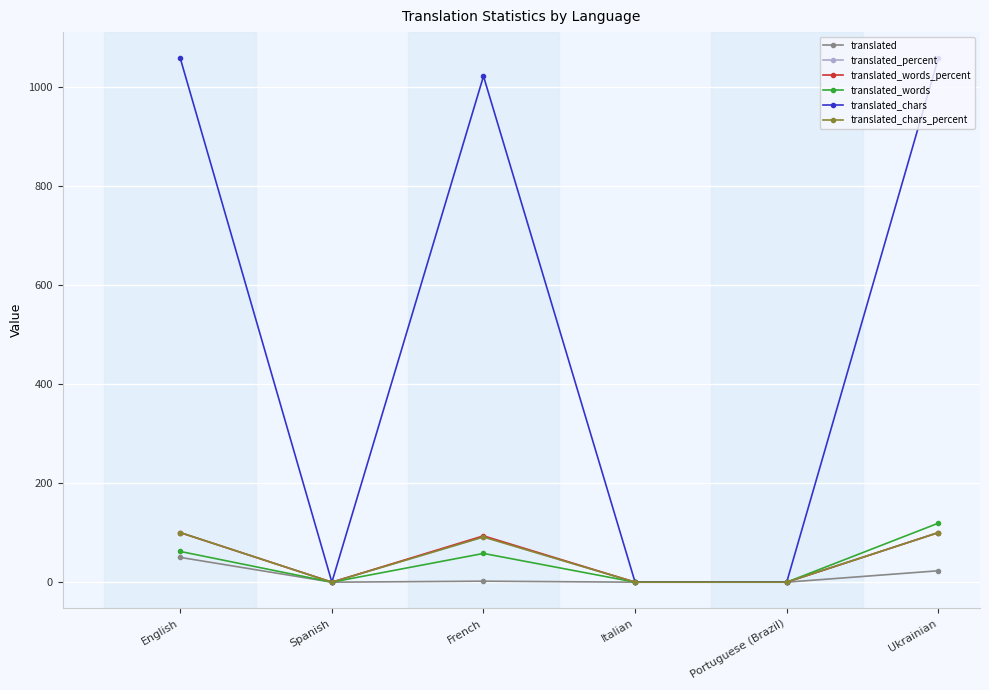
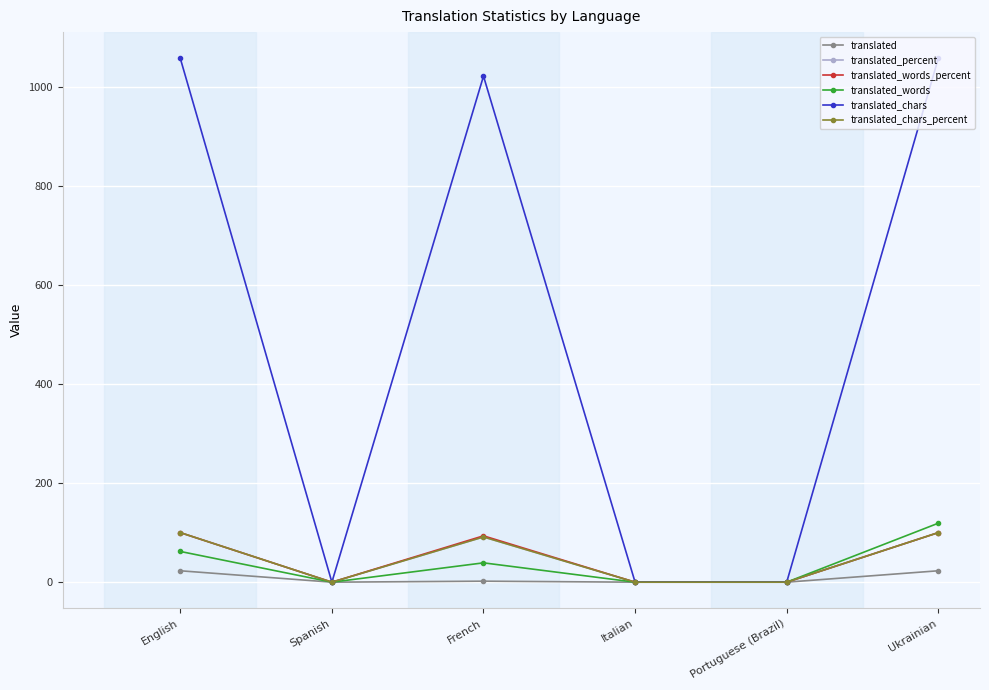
translated, English: 50 -> 20
translated_words, French: 60 -> 40
